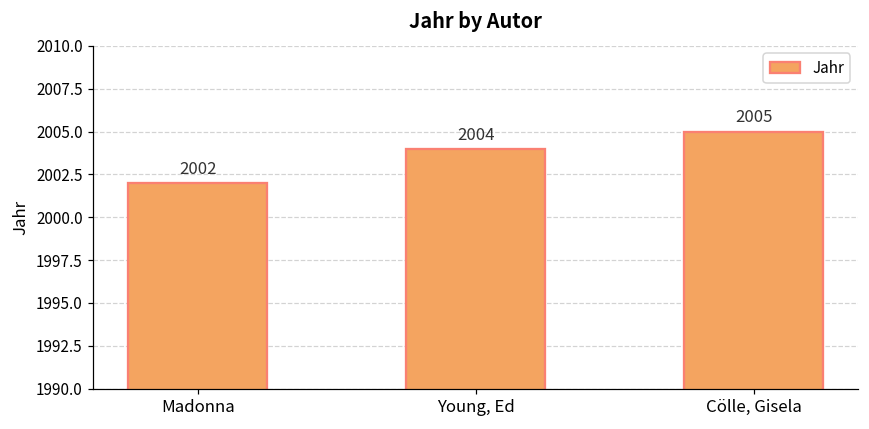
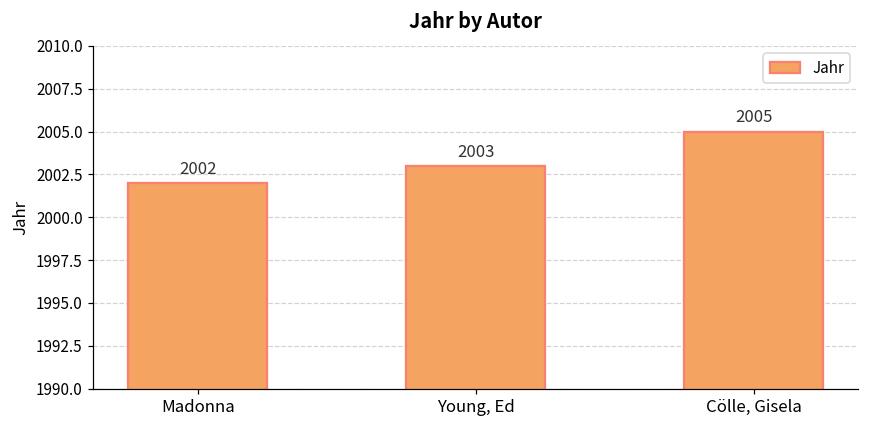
Young, Ed: 2004 -> 2003
